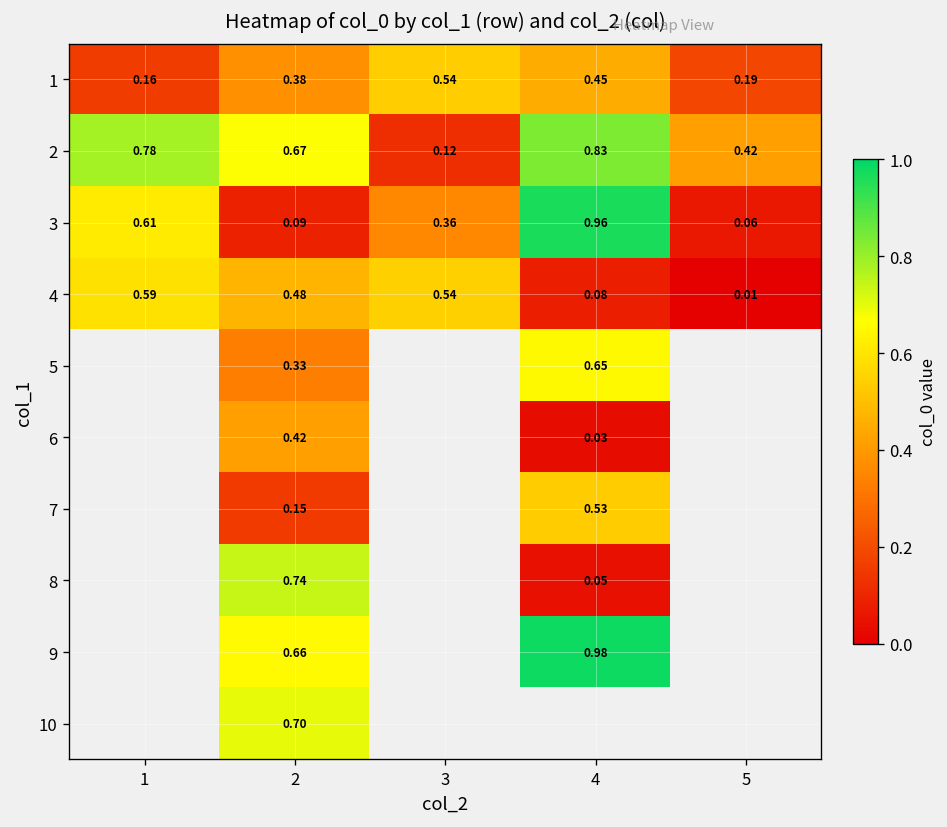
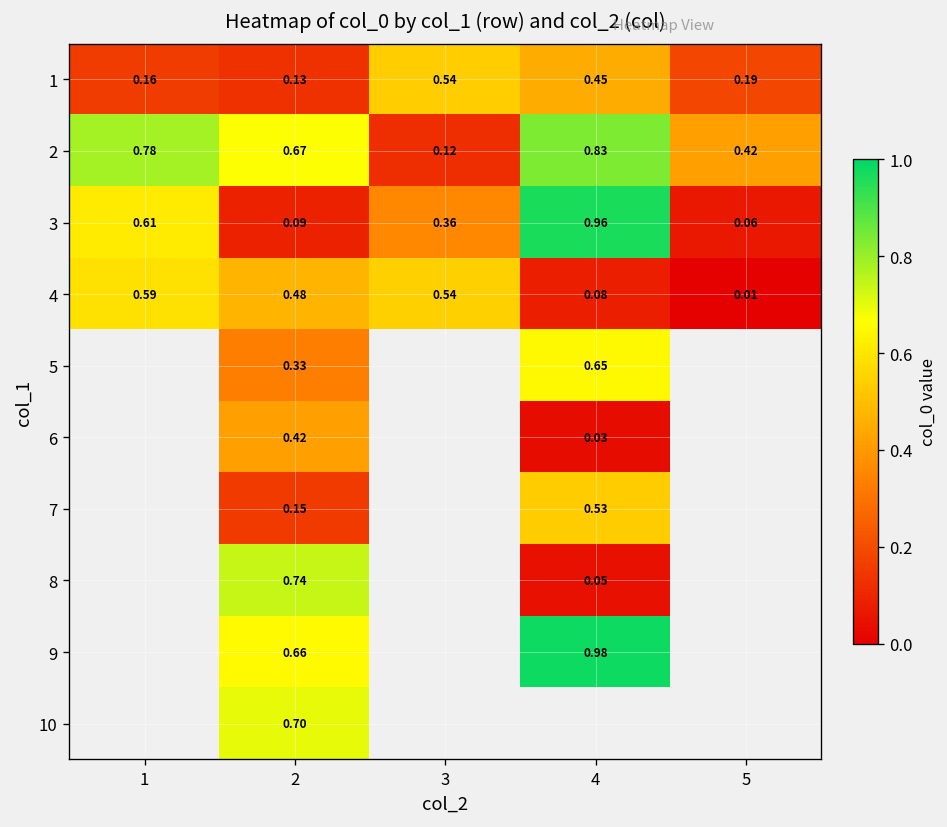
1, 2: 0.38 -> 0.13
